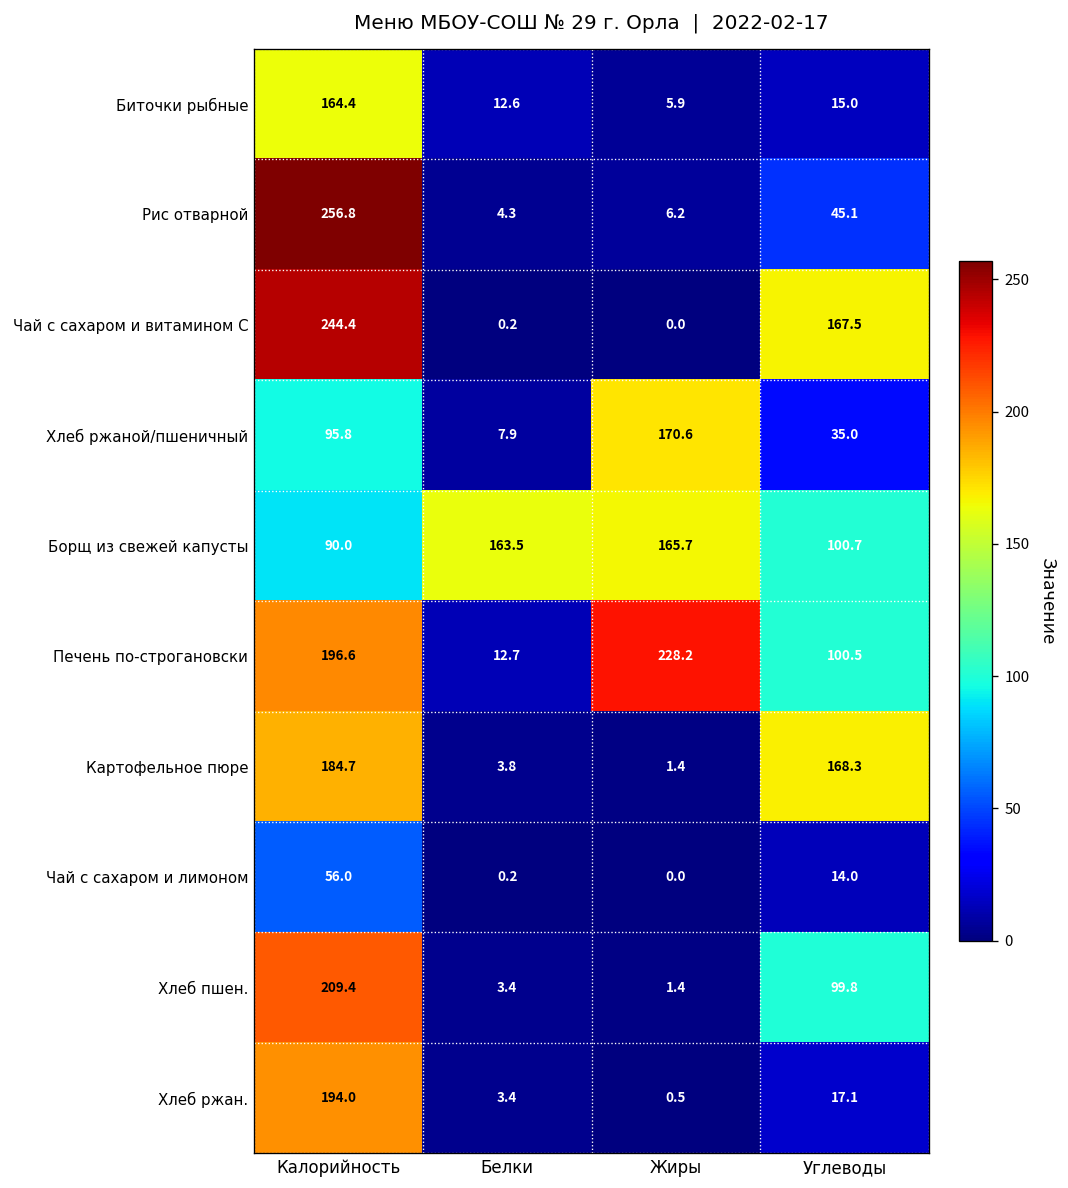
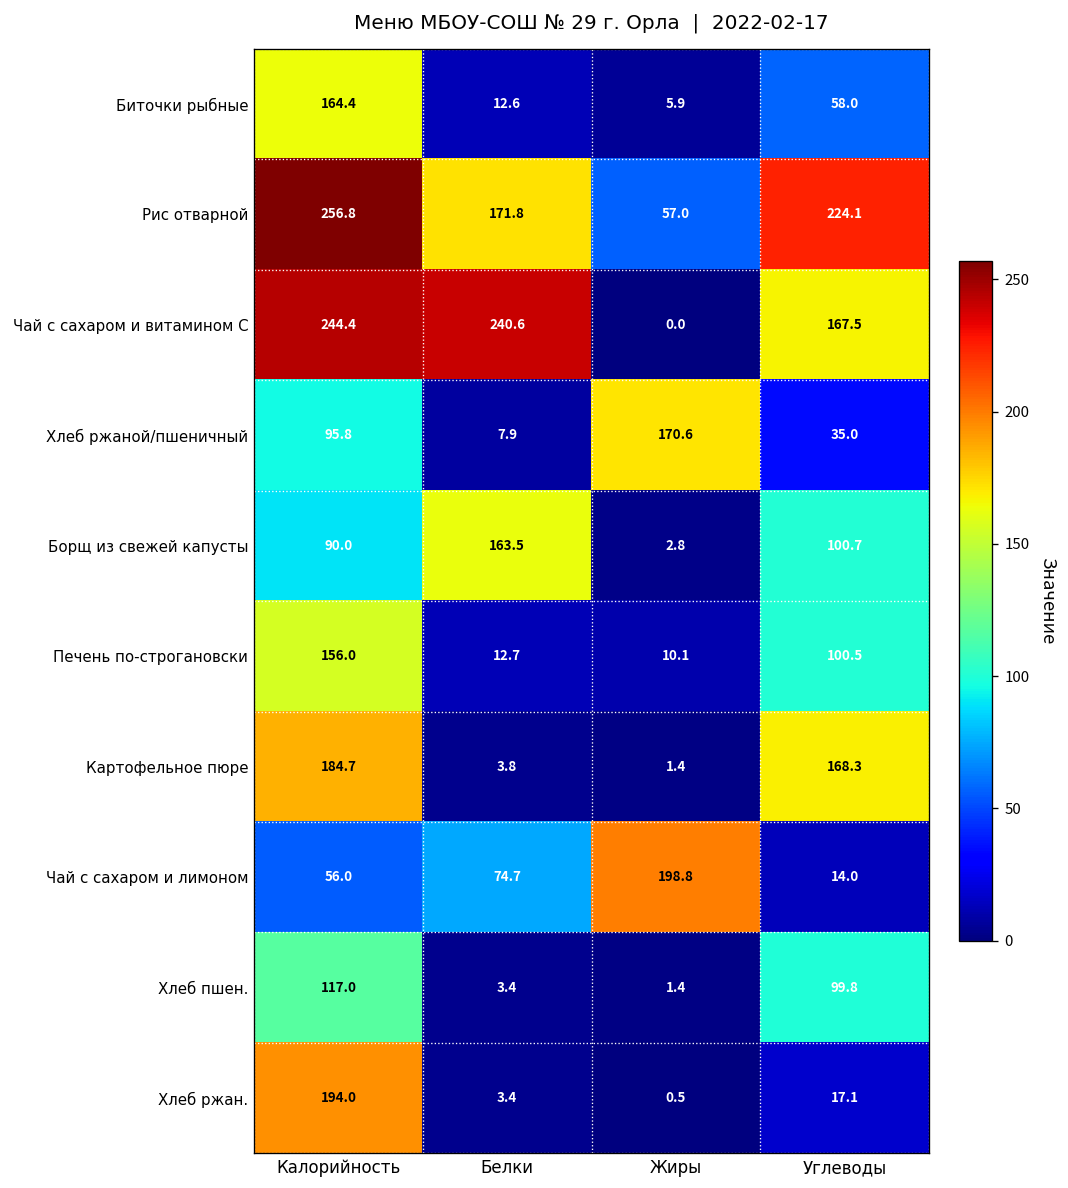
Биточки рыбные, Углеводы: 15.0 -> 58.0
Рис отварной, Белки: 4.3 -> 171.8
Рис отварной, Жиры: 6.2 -> 57.0
Рис отварной, Углеводы: 45.1 -> 224.1
Чай с сахаром и витамином С, Белки: 0.2 -> 240.6
Борщ из свежей капусты, Жиры: 165.7 -> 2.8
Печень по-строгановски, Калорийность: 196.6 -> 156.0
Печень по-строгановски, Жиры: 228.2 -> 10.1
Чай с сахаром и лимоном, Белки: 0.2 -> 74.7
Чай с сахаром и лимоном, Жиры: 0.0 -> 198.8
Хлеб пшен., Калорийность: 209.4 -> 117.0
